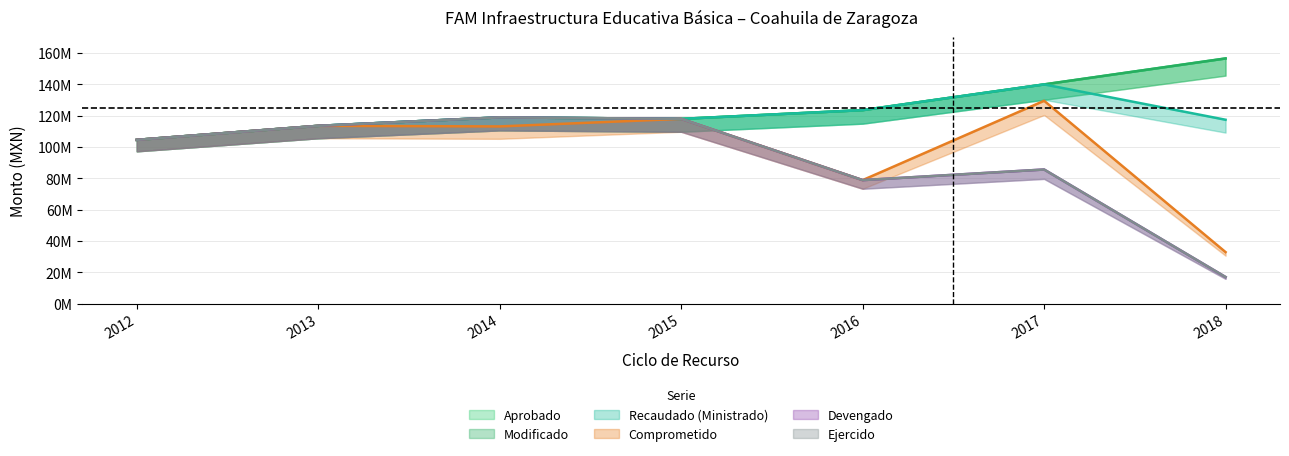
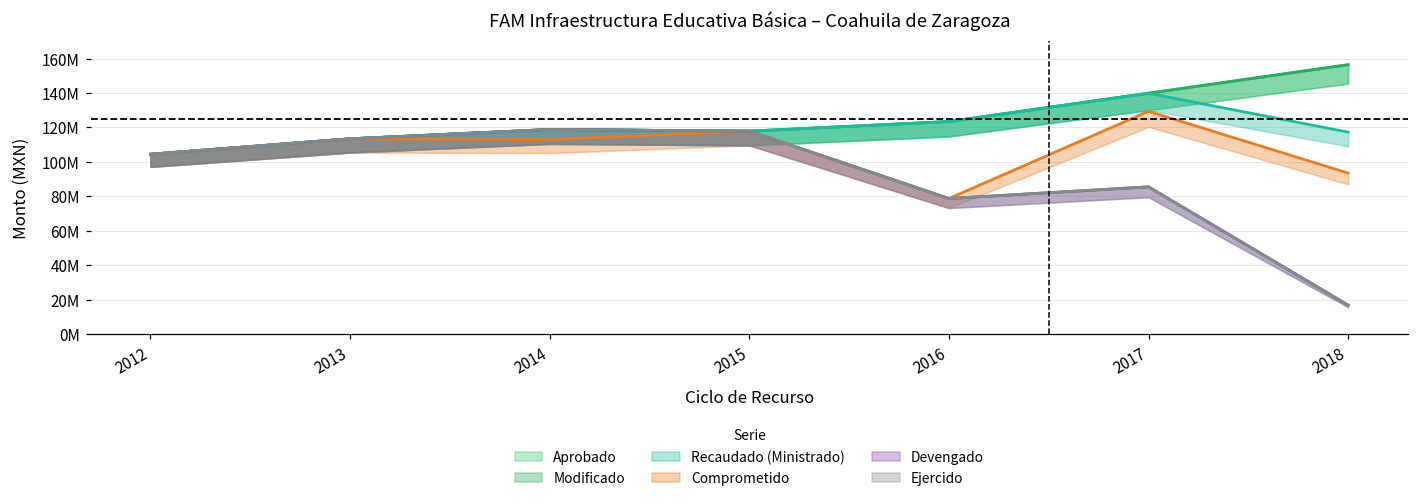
Comprometido, 2018: 33000000 -> 94000000
